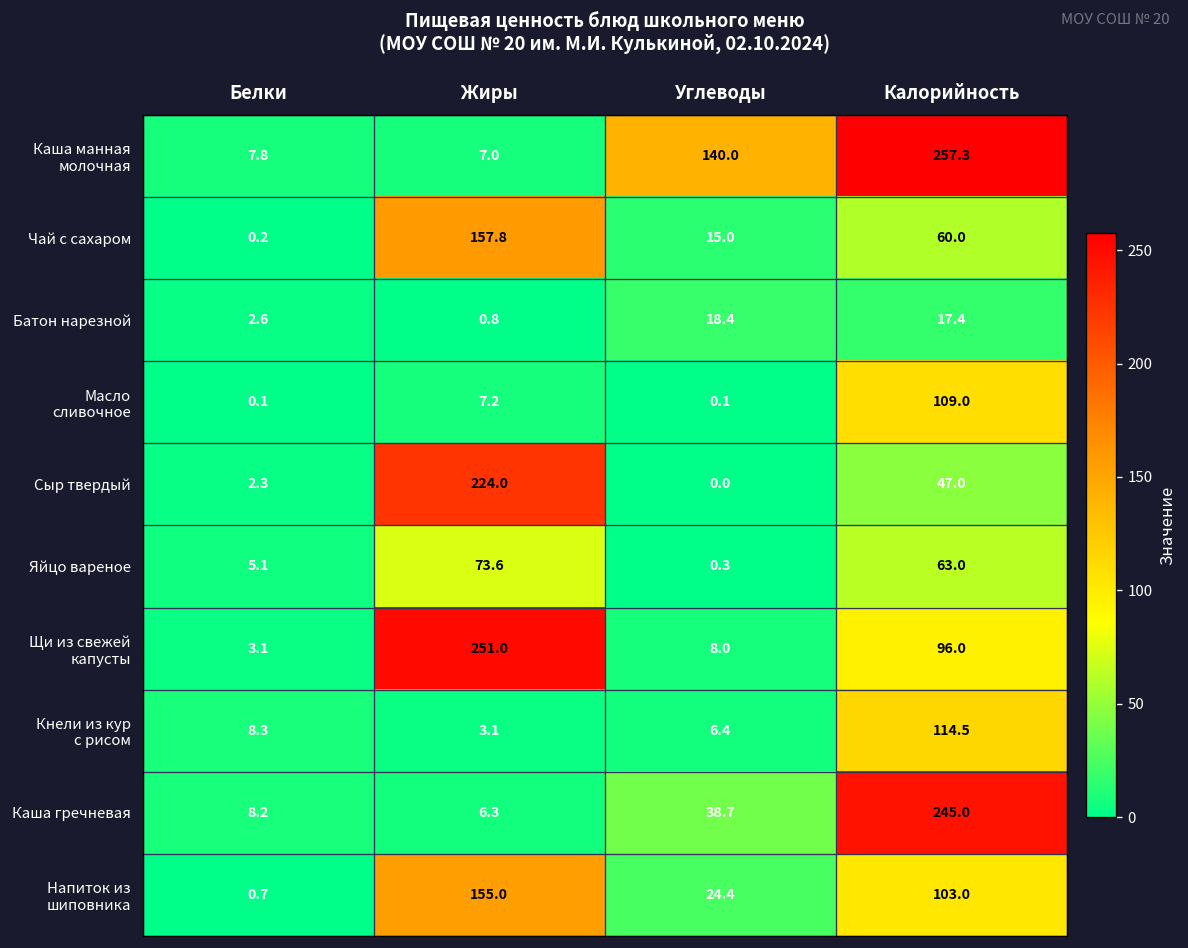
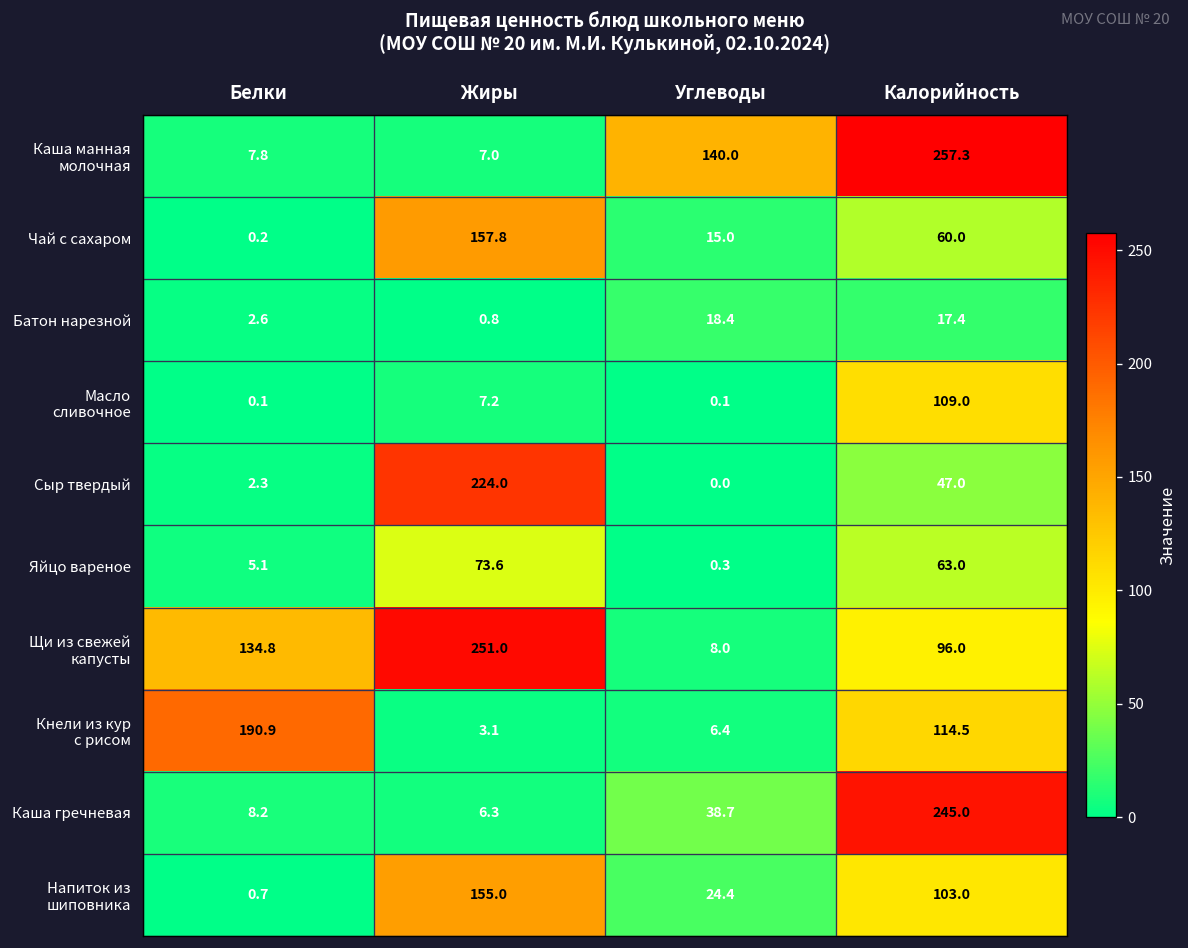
Щи из свежей капусты, Белки: 3.1 -> 134.8
Кнели из кур с рисом, Белки: 8.3 -> 190.9
